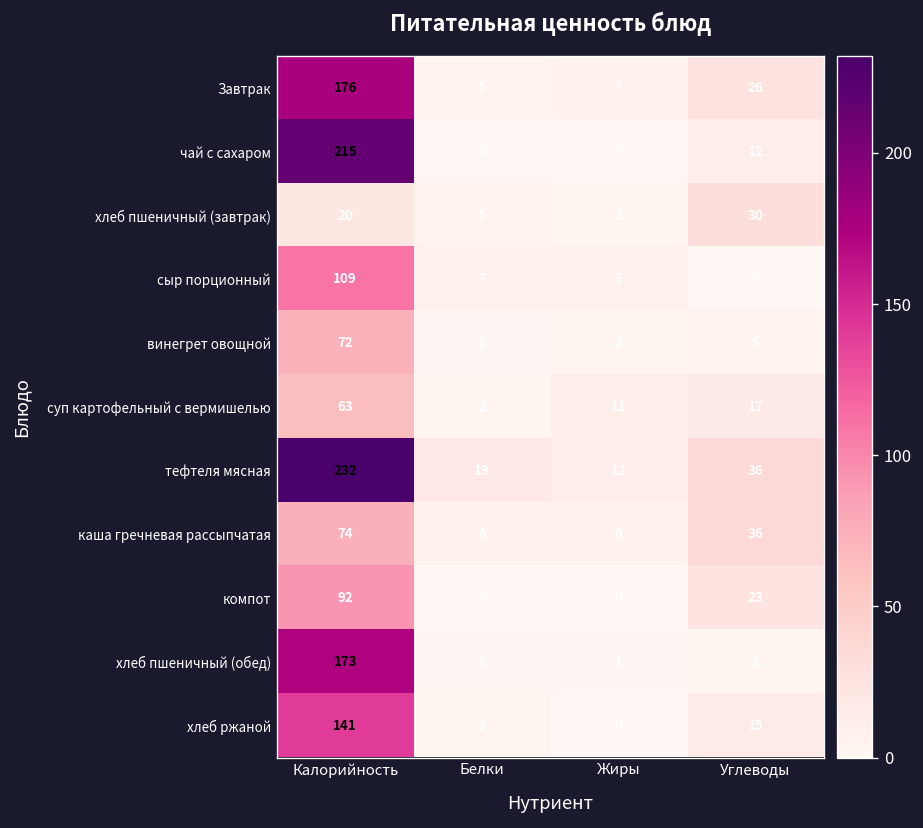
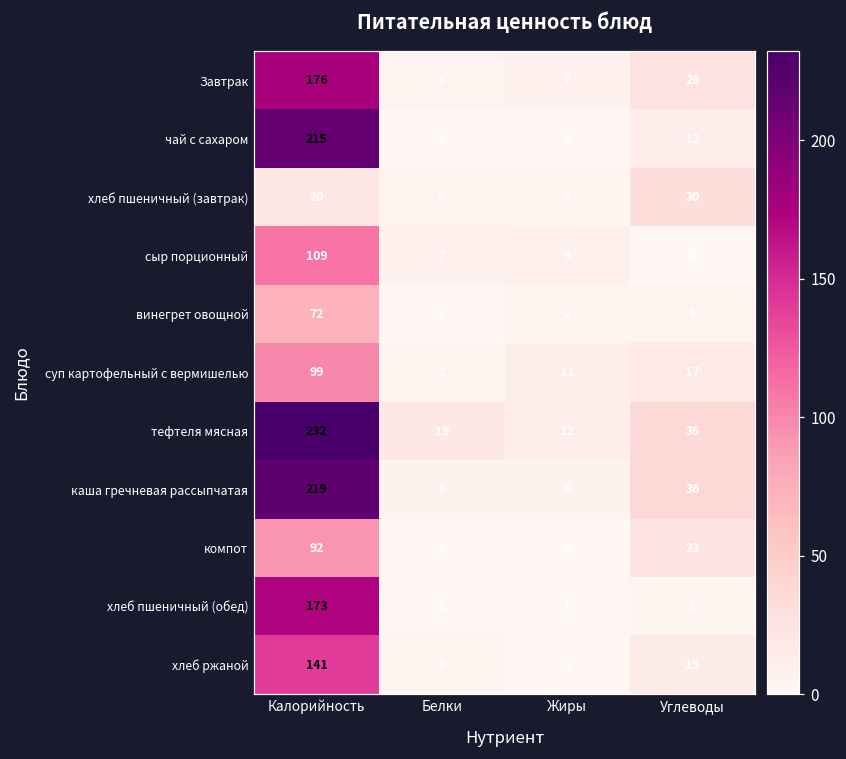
суп картофельный с вермишелью, Калорийность: 63 -> 99
каша гречневая рассыпчатая, Калорийность: 74 -> 219
